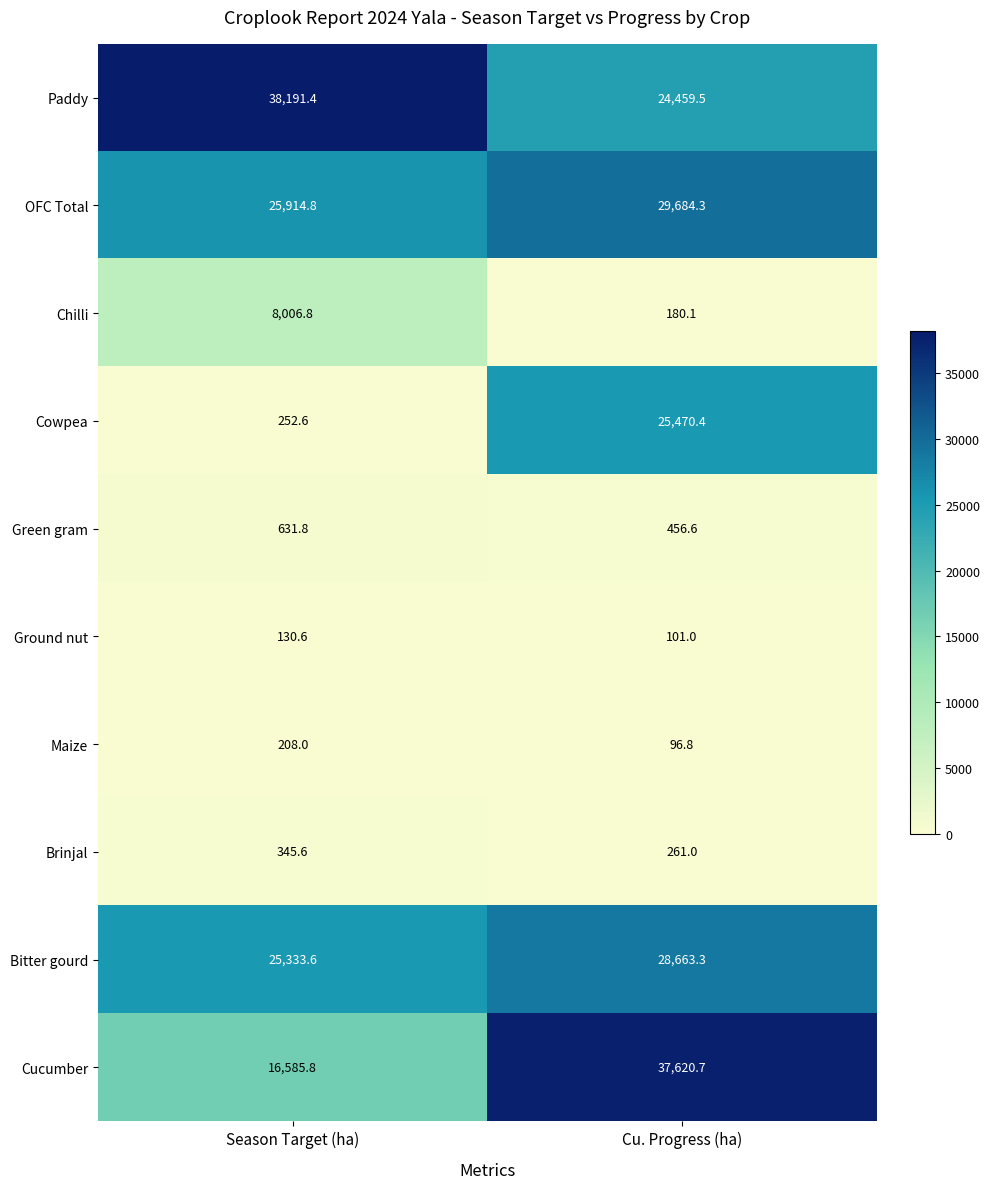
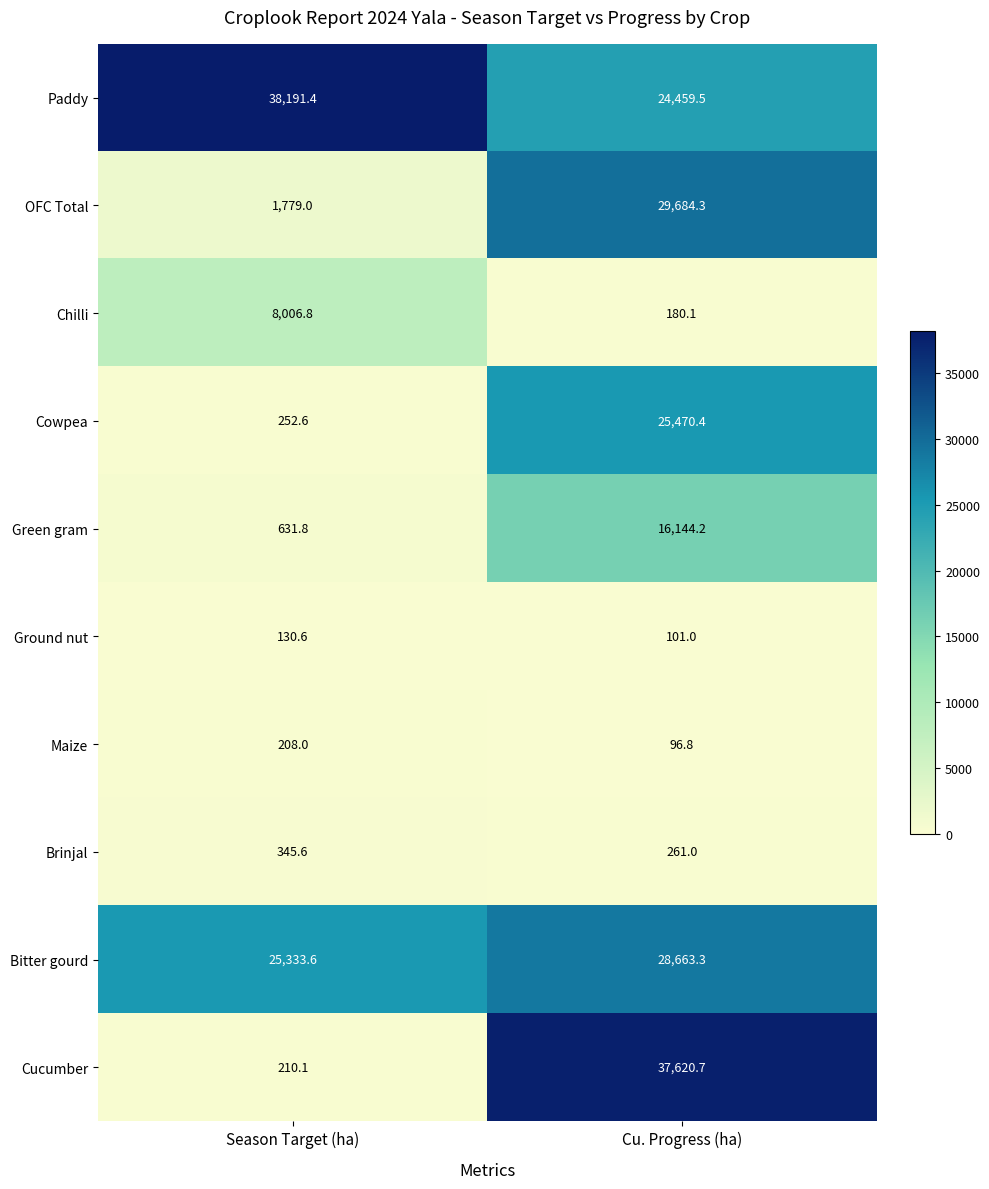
OFC Total, Season Target (ha): 25,914.8 -> 1,779.0
Green gram, Cu. Progress (ha): 456.6 -> 16,144.2
Cucumber, Season Target (ha): 16,585.8 -> 210.1
